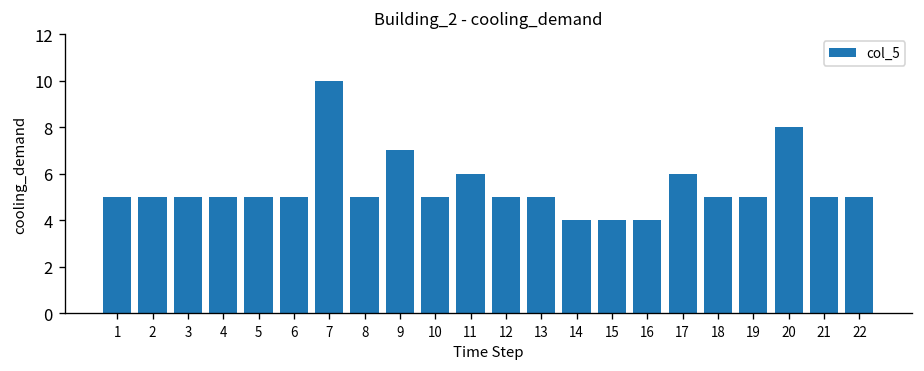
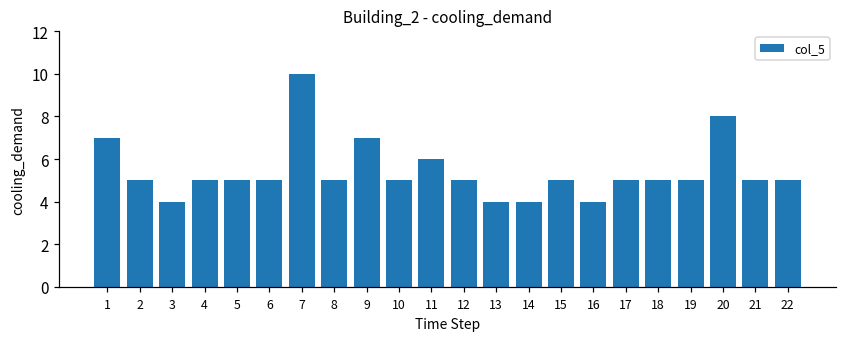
1: 5 -> 7
3: 5 -> 4
13: 5 -> 4
15: 4 -> 5
17: 6 -> 5
